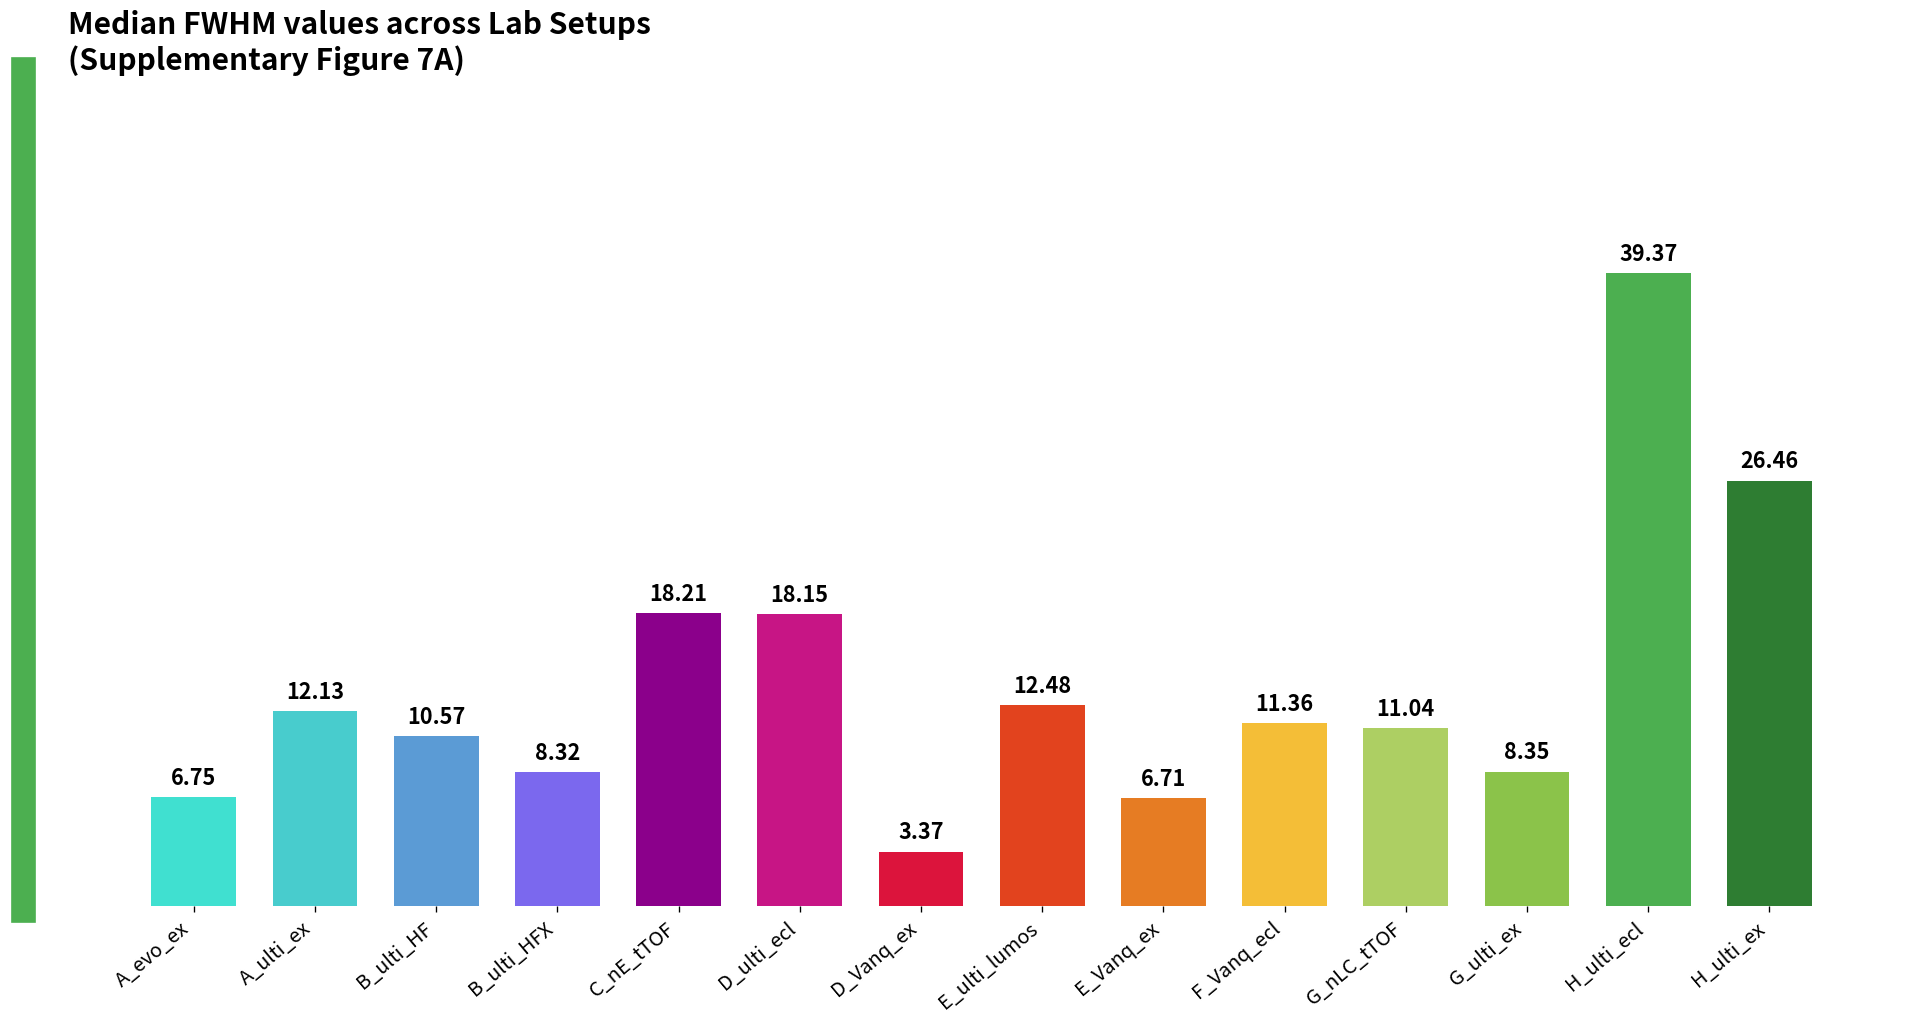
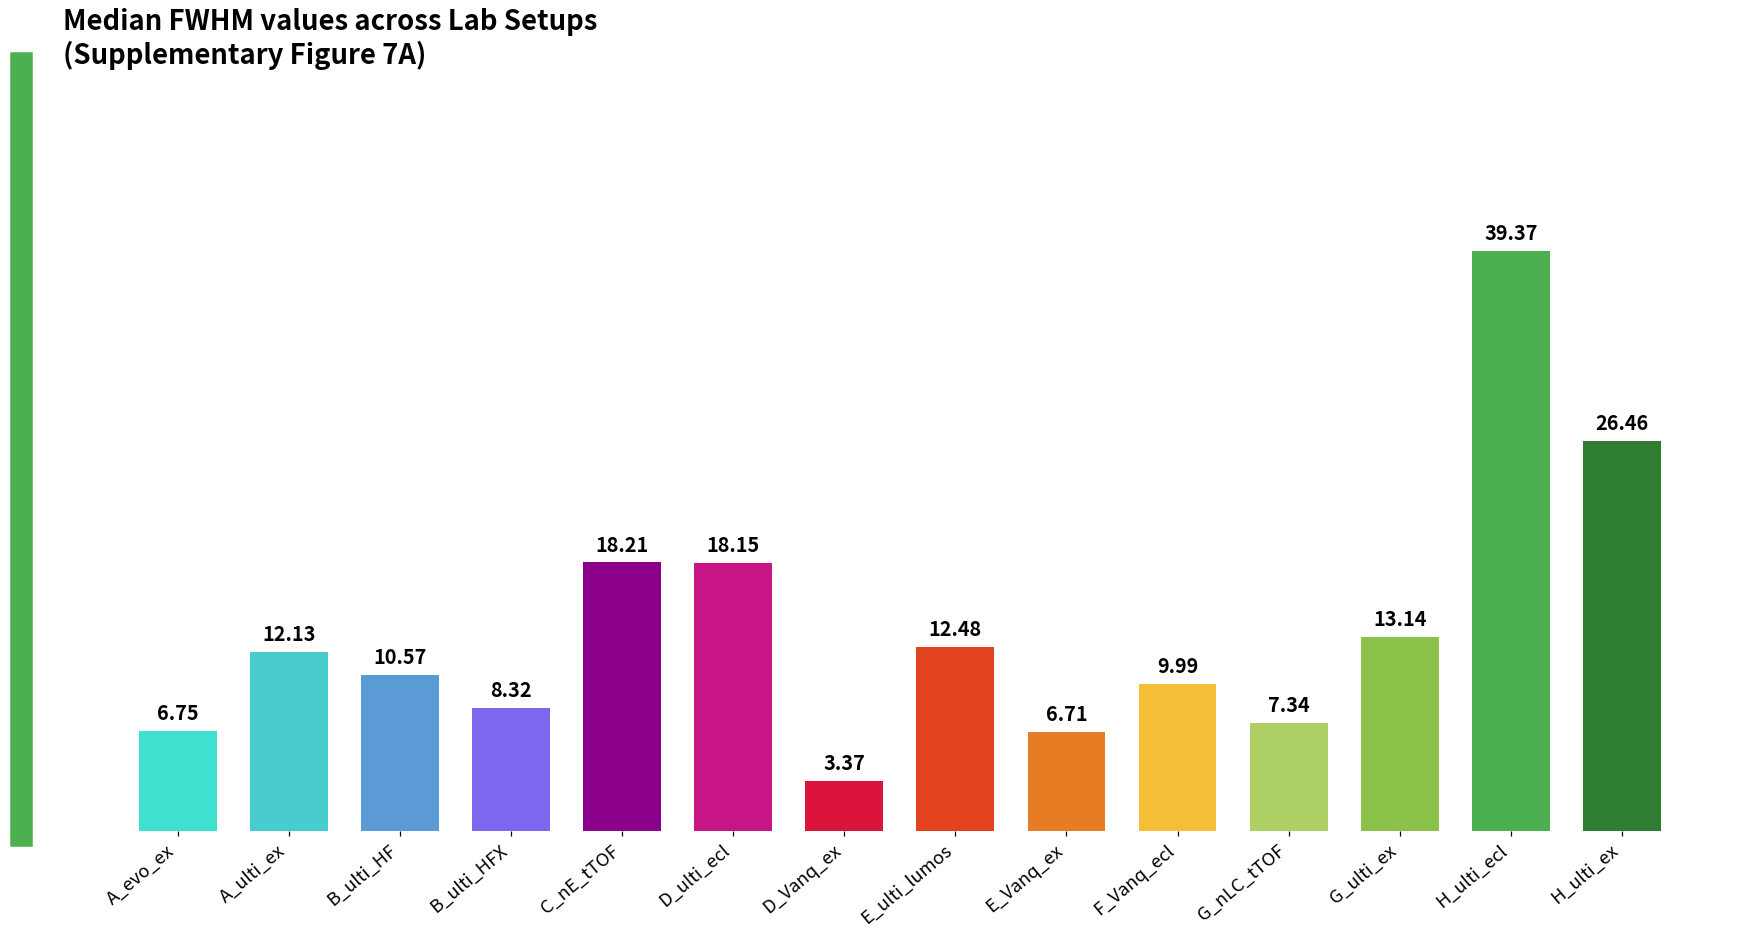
F_Vanq_ecl: 11.36 -> 9.99
G_nLC_tTOF: 11.04 -> 7.34
G_ulti_ex: 8.35 -> 13.14
